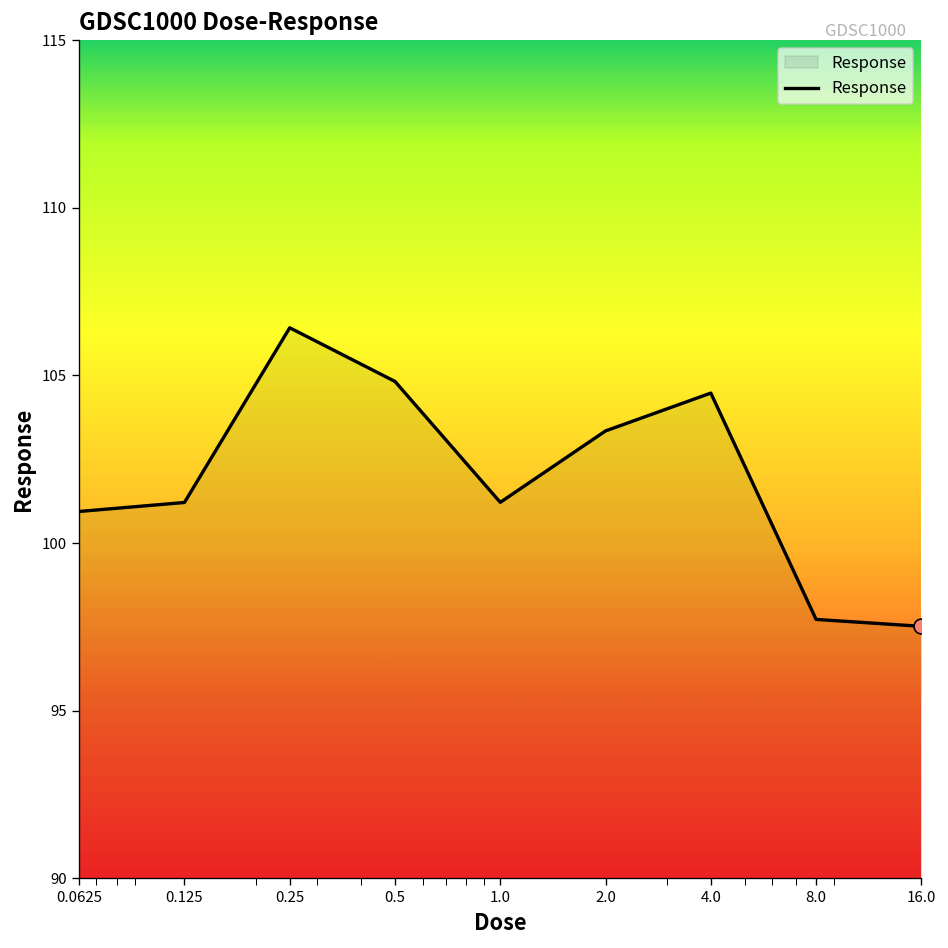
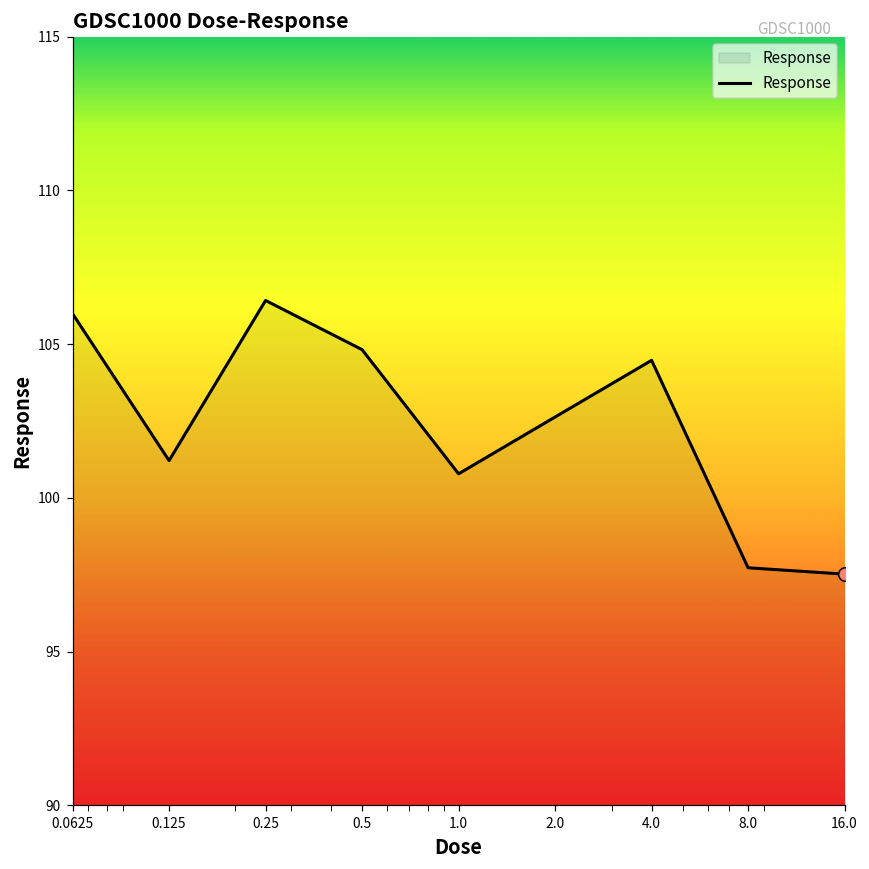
Response, 0.0625: 100.9 -> 106.0
Response, 1.0: 101.2 -> 100.8
Response, 2.0: 103.3 -> 102.6
